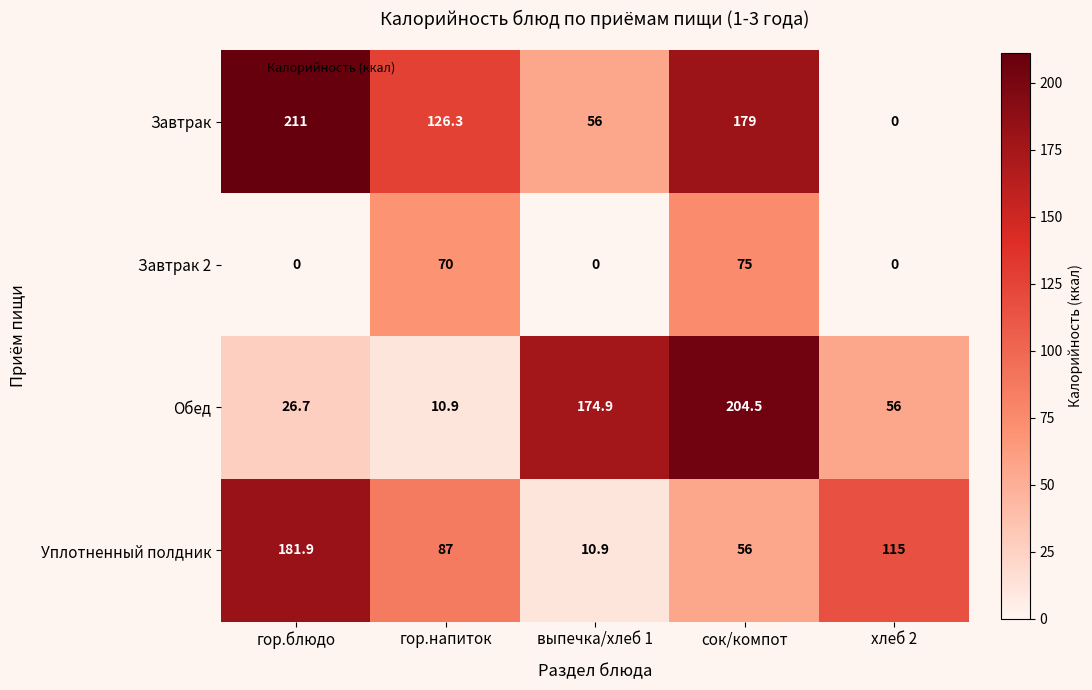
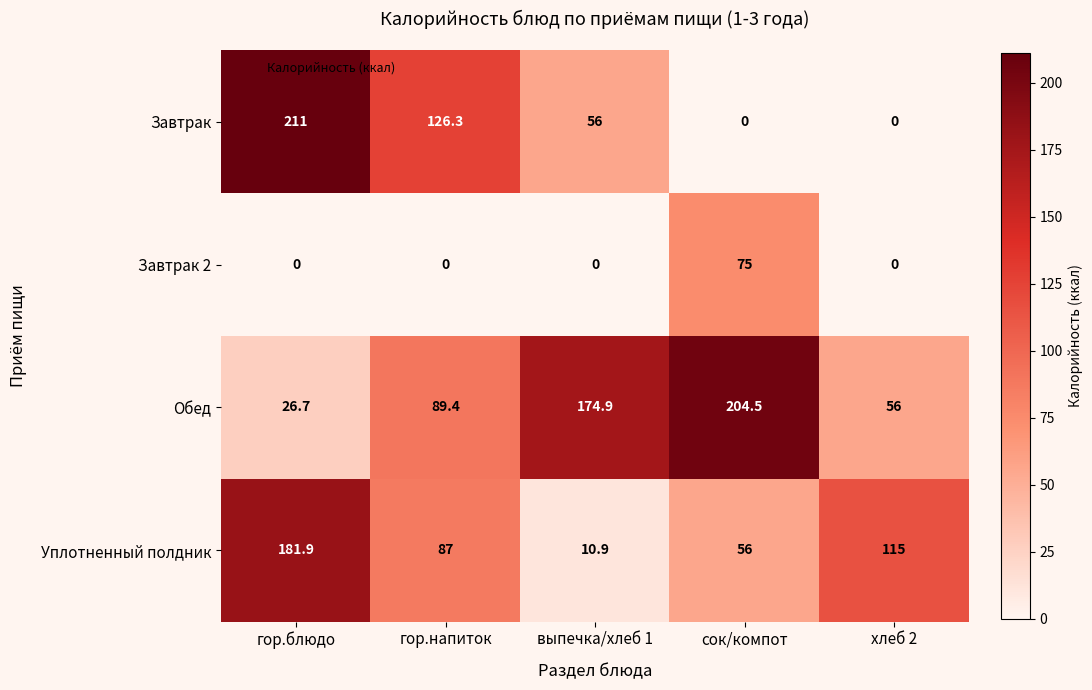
Завтрак, сок/компот: 179 -> 0
Завтрак 2, гор.напиток: 70 -> 0
Обед, гор.напиток: 10.9 -> 89.4
